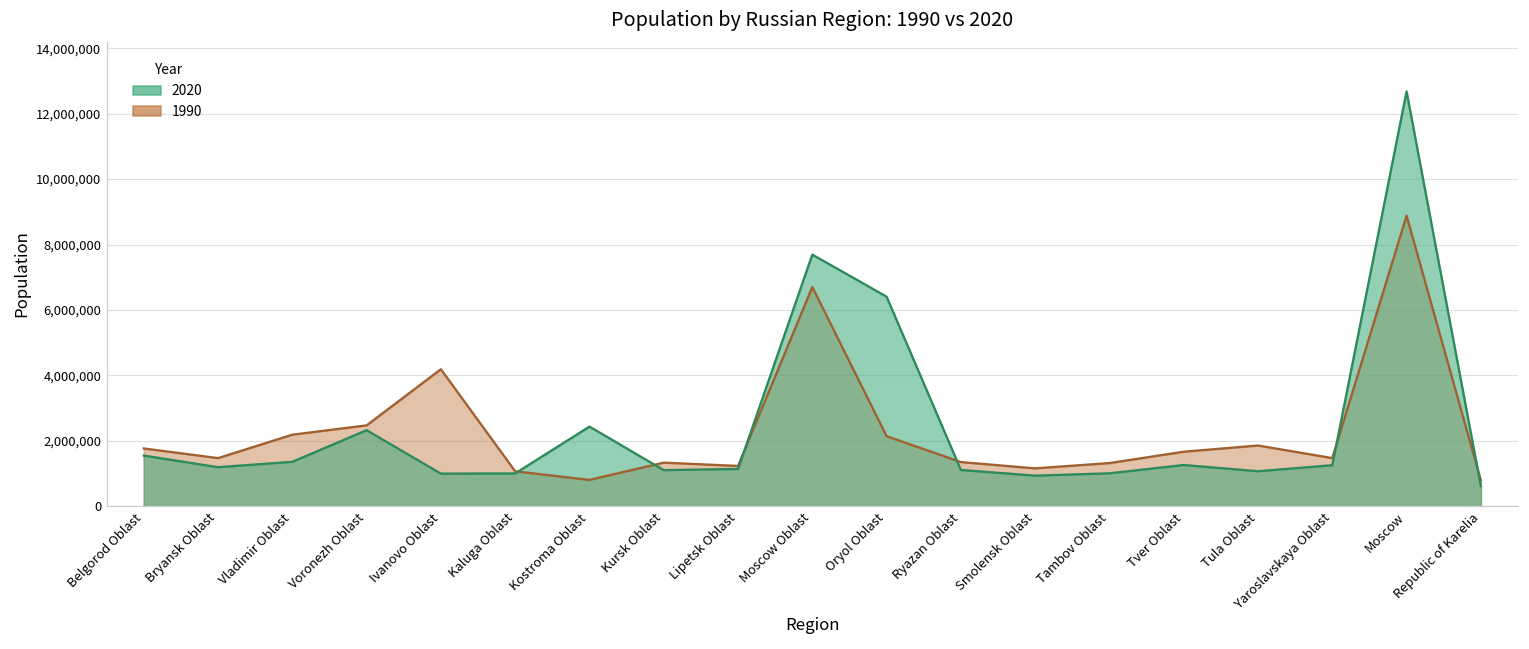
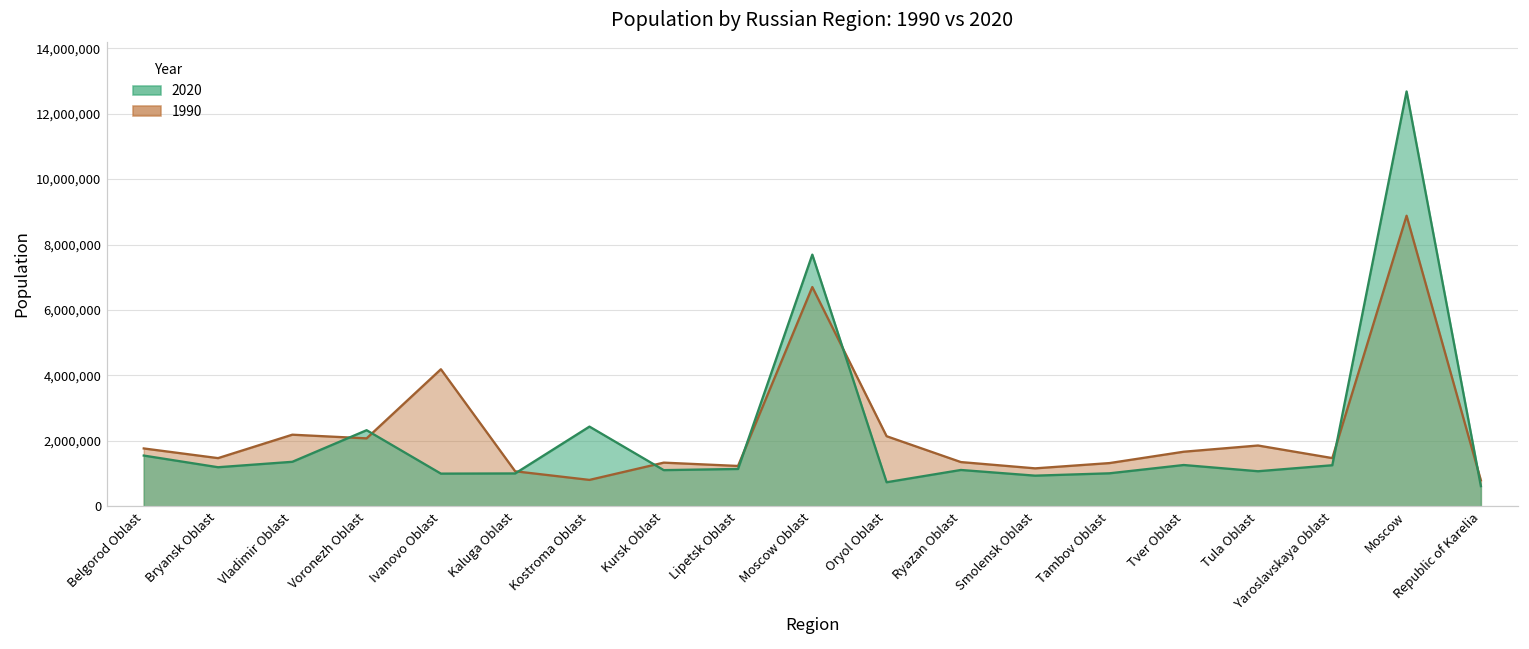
1990, Voronezh Oblast: 2,500,000 -> 2,100,000
2020, Oryol Oblast: 6,400,000 -> 700,000
